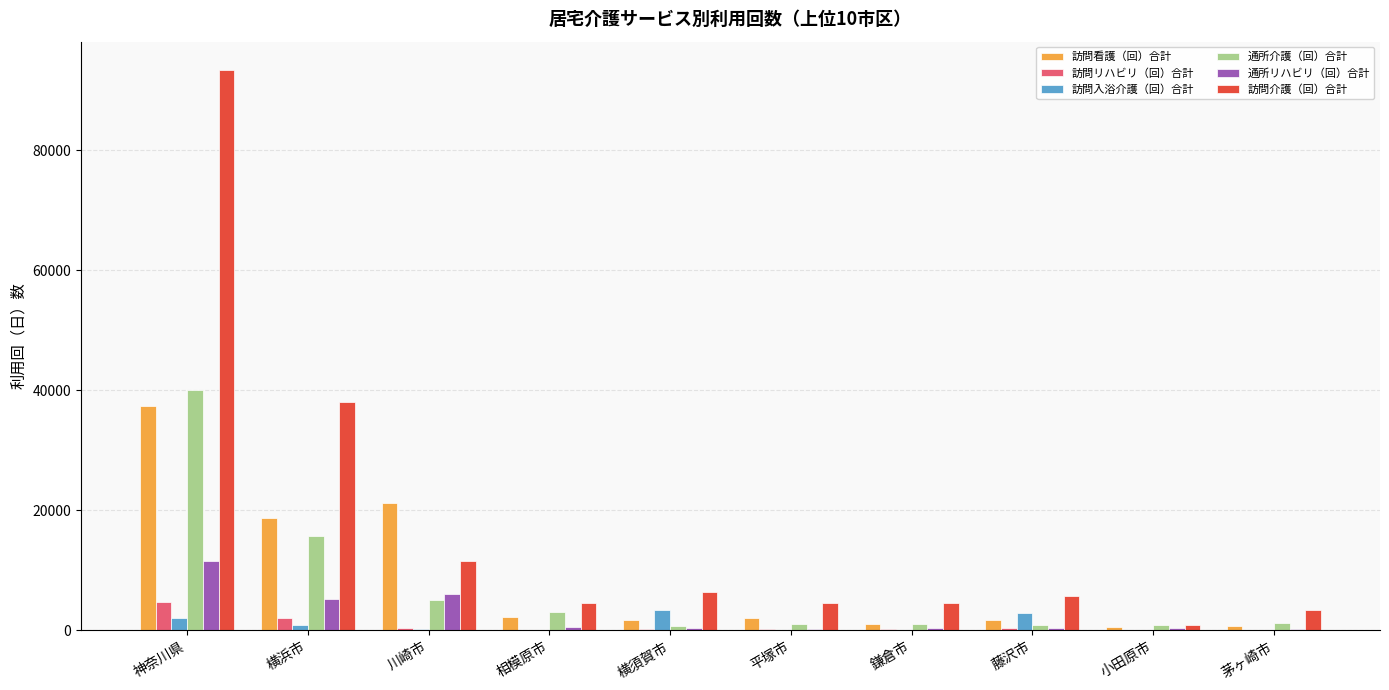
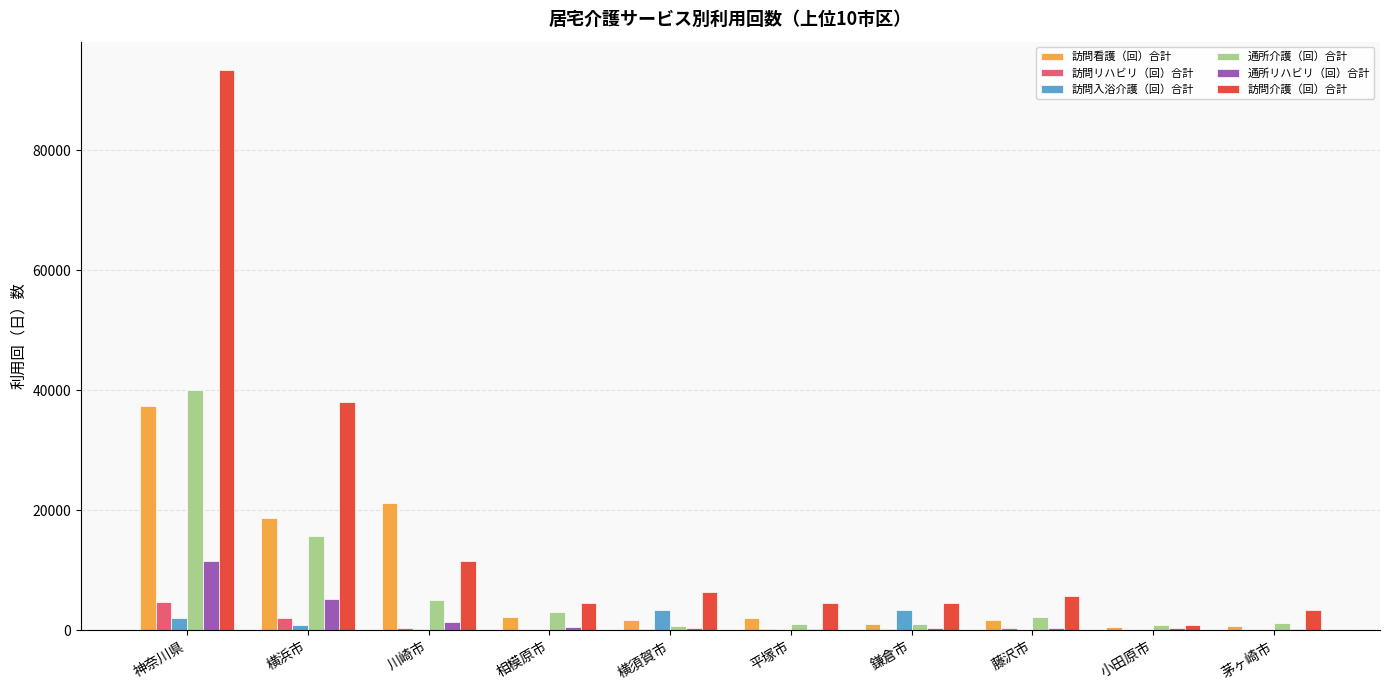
通所リハビリ（回）合計, 川崎市: 6000 -> 1000
訪問入浴介護（回）合計, 鎌倉市: 0 -> 3000
訪問入浴介護（回）合計, 藤沢市: 3000 -> 0
通所介護（回）合計, 藤沢市: 1000 -> 2000
